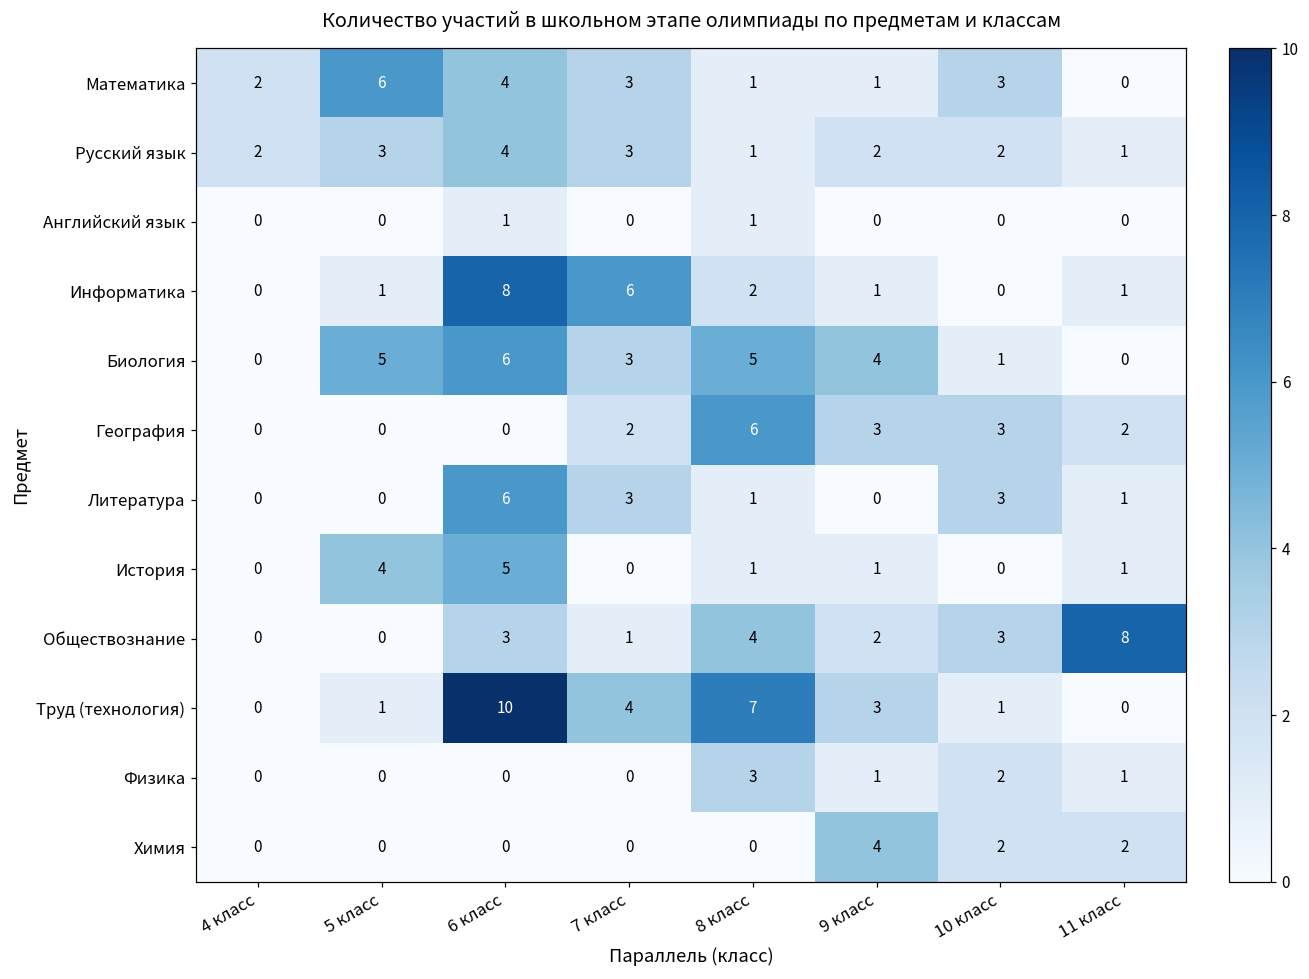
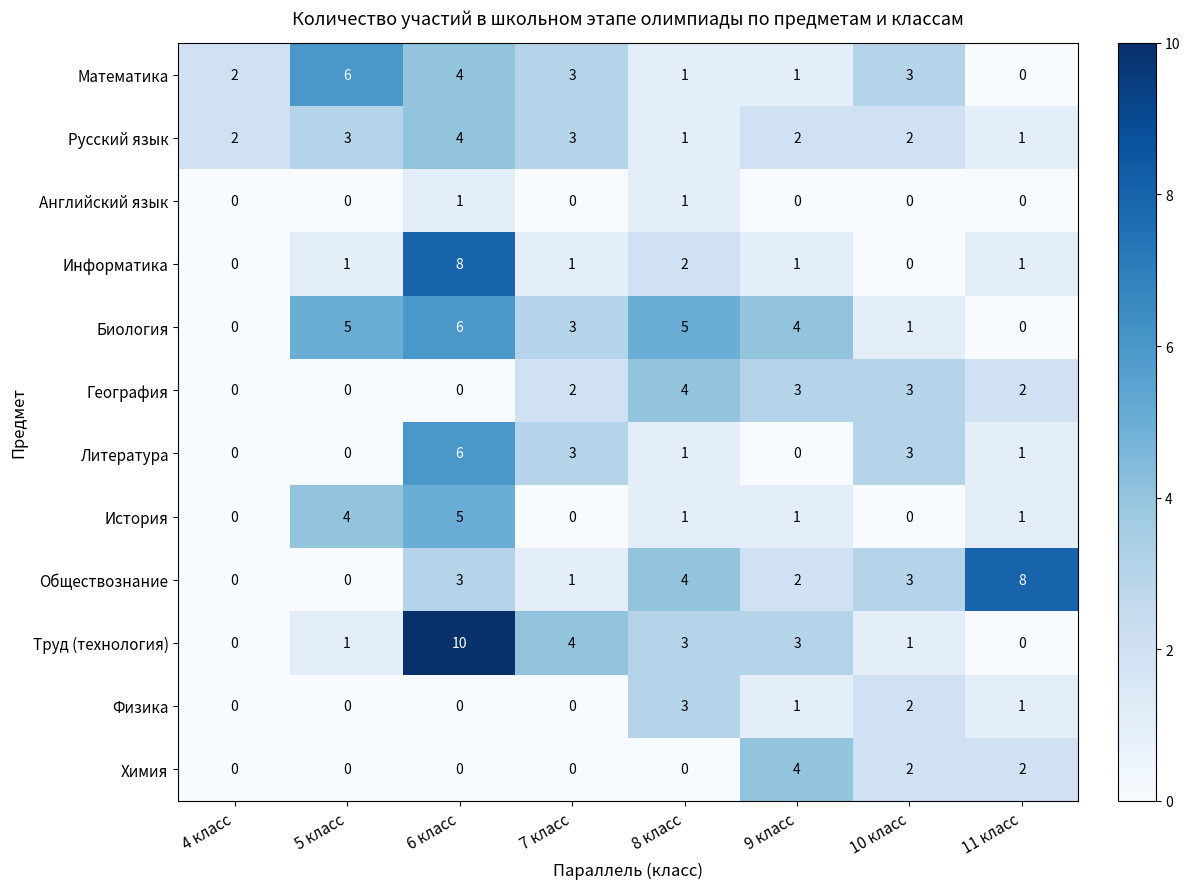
Информатика, 7 класс: 6 -> 1
География, 8 класс: 6 -> 4
Труд (технология), 8 класс: 7 -> 3
